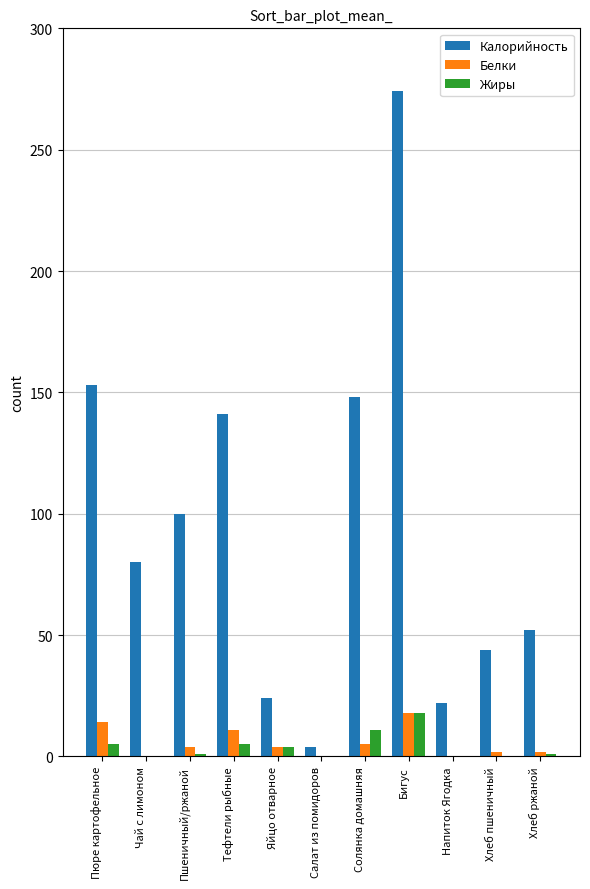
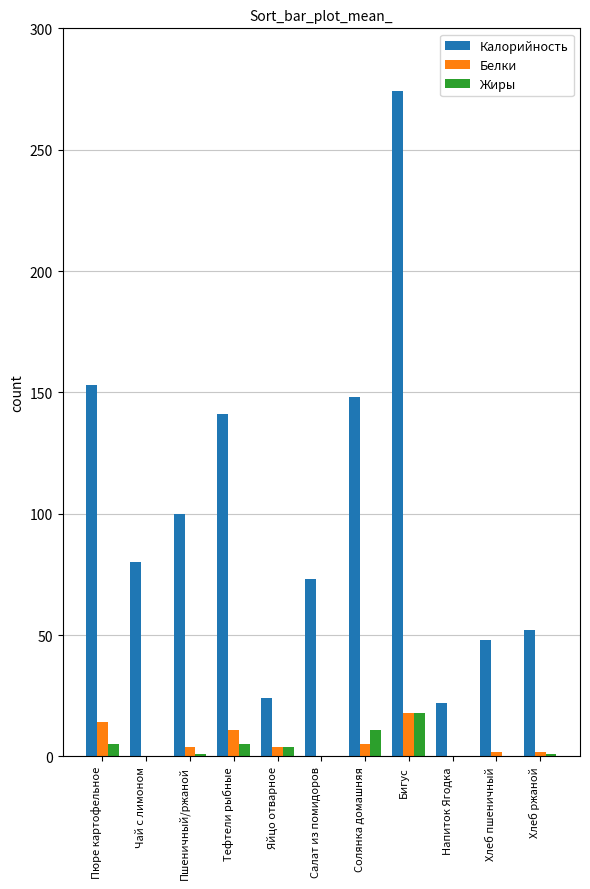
Калорийность, Салат из помидоров: 4 -> 73
Калорийность, Хлеб пшеничный: 44 -> 48
